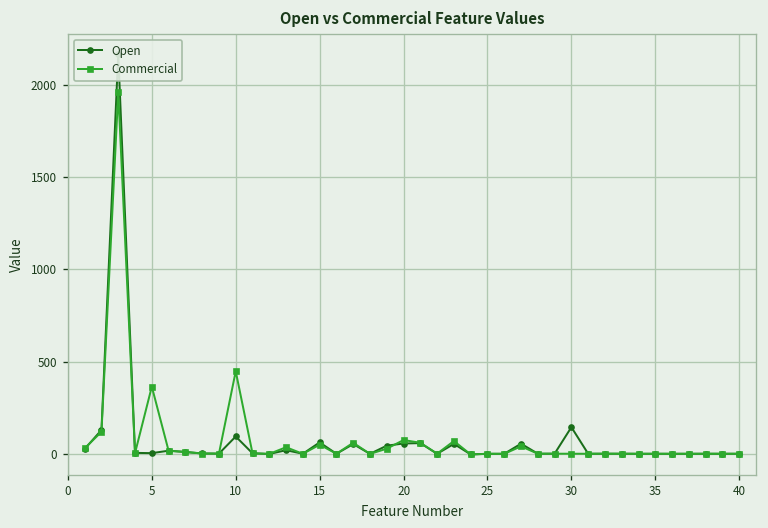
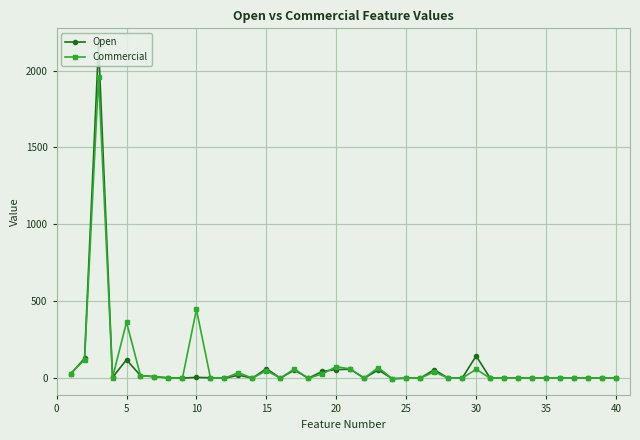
Open, 5: 0 -> 120
Open, 10: 90 -> 10
Commercial, 30: 0 -> 60
